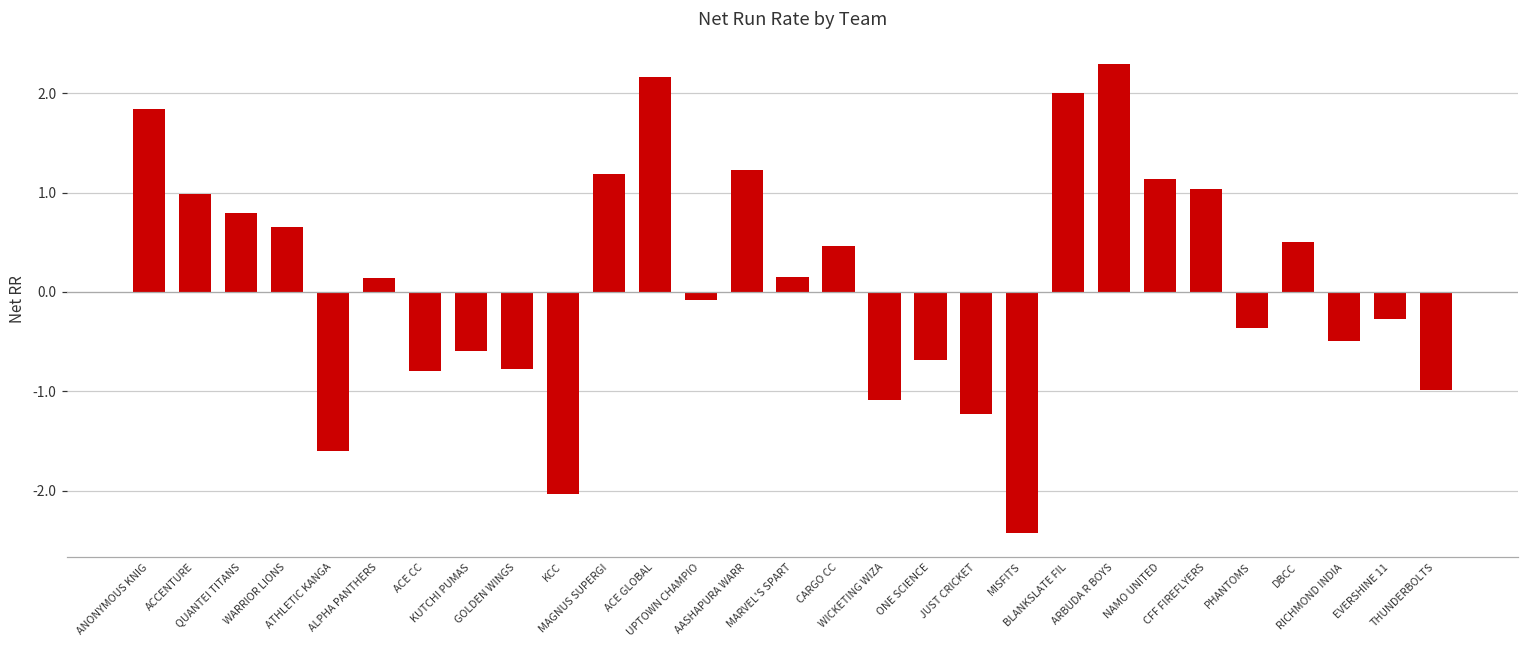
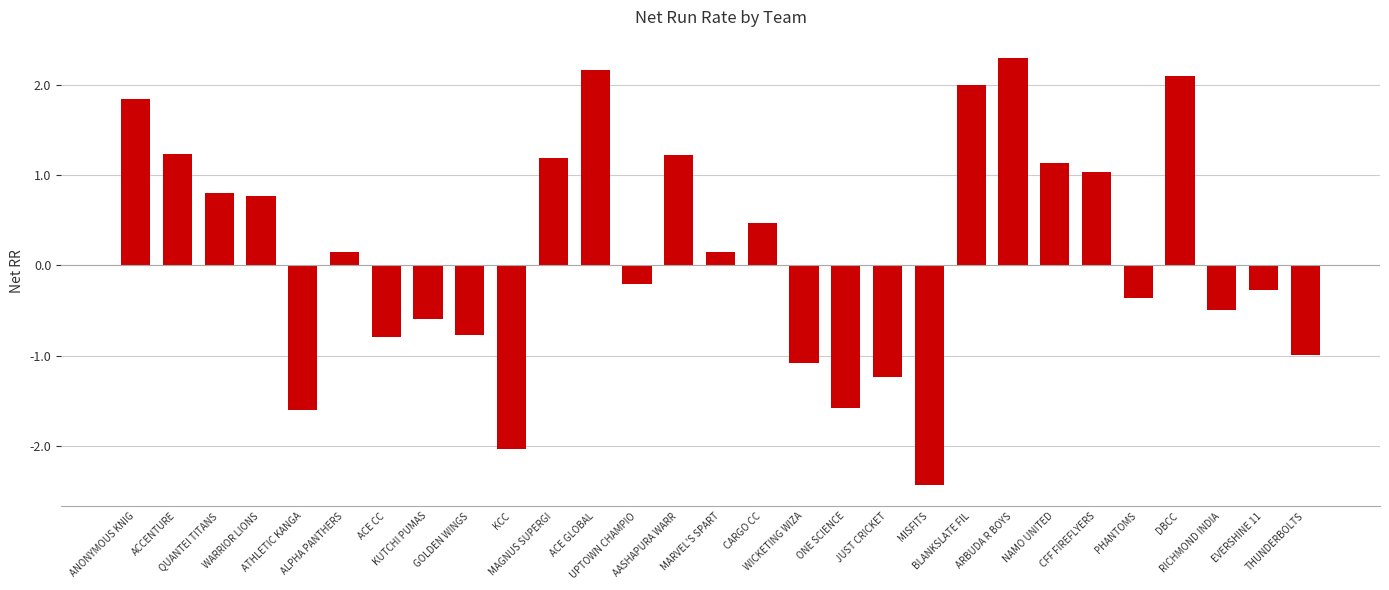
ACCENTURE: 1.0 -> 1.2
WARRIOR LIONS: 0.7 -> 0.8
UPTOWN CHAMPIO: -0.1 -> -0.2
ONE SCIENCE: -0.7 -> -1.6
DBCC: 0.5 -> 2.1
